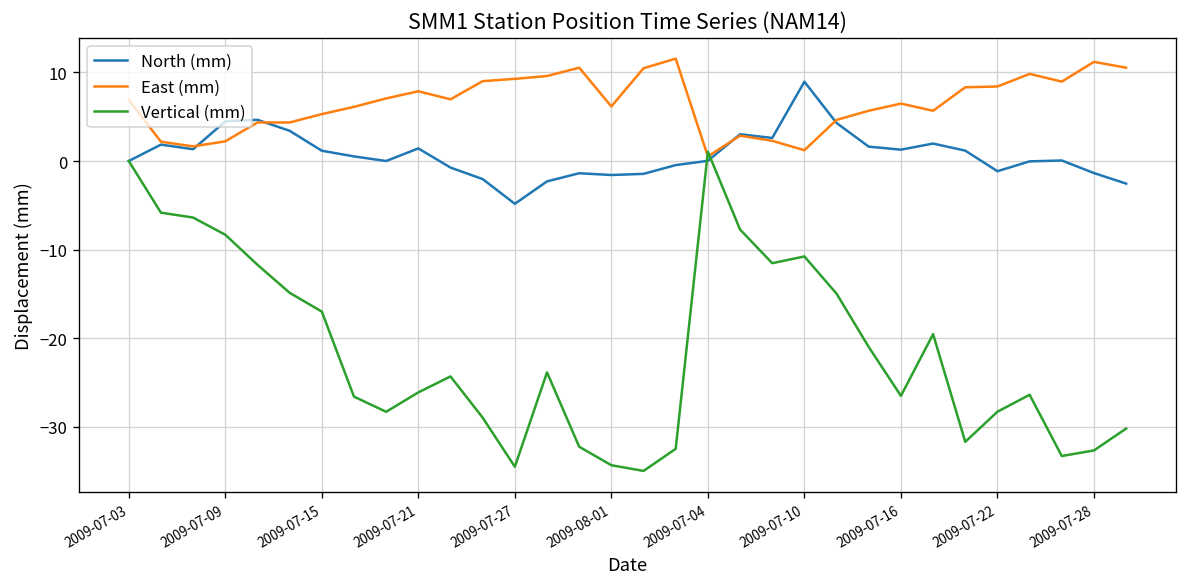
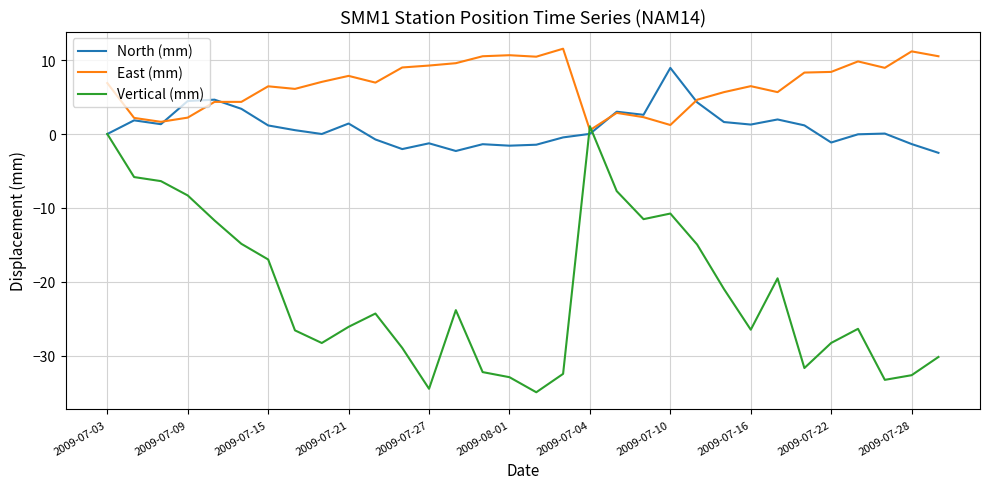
East (mm), 2009-07-15: 5 -> 6
North (mm), 2009-07-27: -5 -> -1
East (mm), 2009-08-01: 6 -> 11
Vertical (mm), 2009-08-01: -34 -> -33
